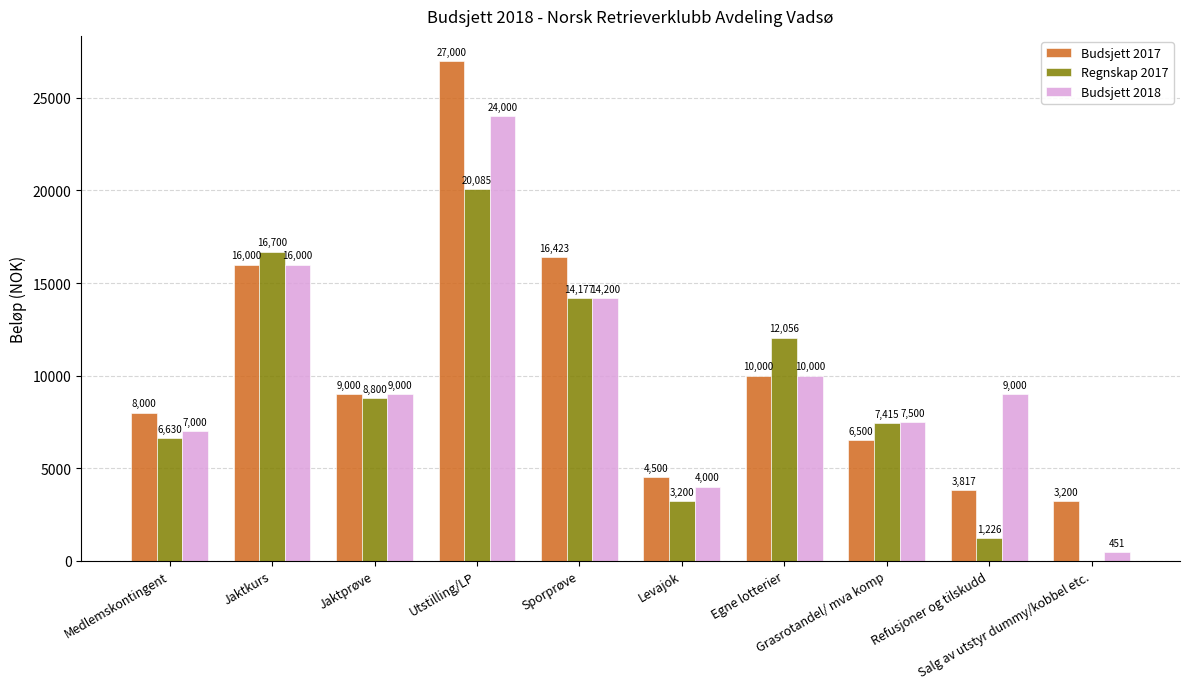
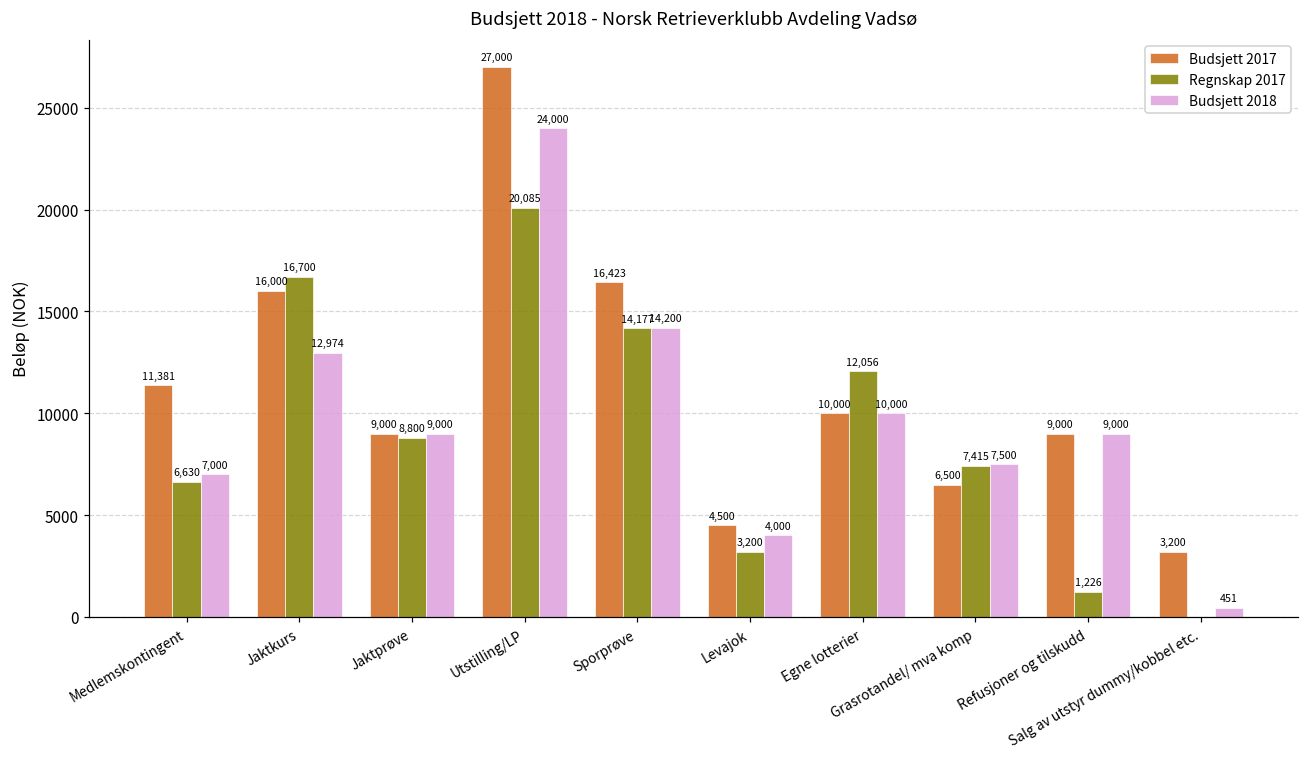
Budsjett 2017, Medlemskontingent: 8,000 -> 11,381
Budsjett 2018, Jaktkurs: 16,000 -> 12,974
Budsjett 2017, Refusjoner og tilskudd: 3,817 -> 9,000
